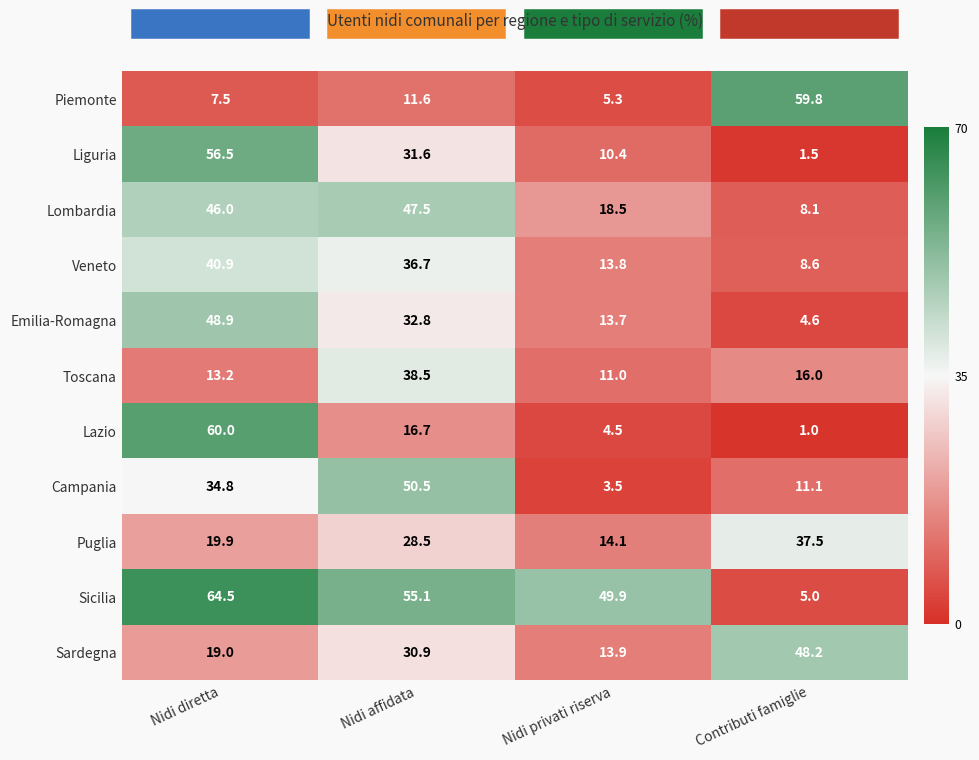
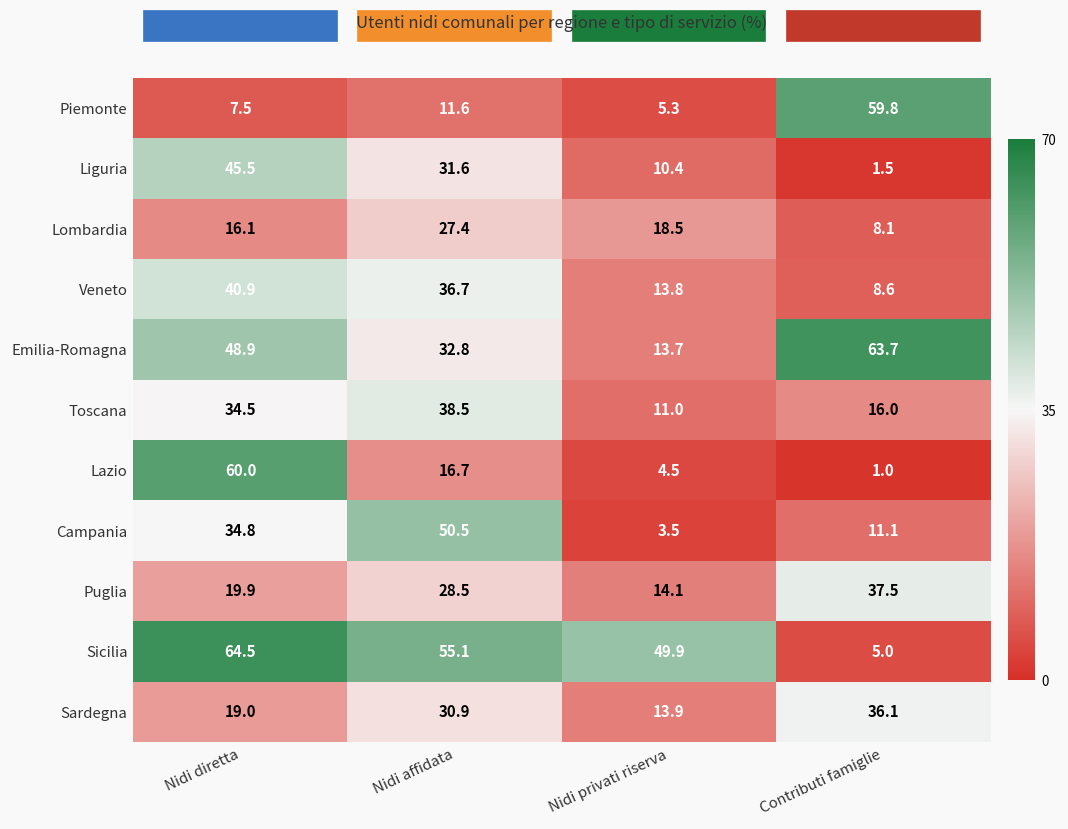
Liguria, Nidi diretta: 56.5 -> 45.5
Lombardia, Nidi diretta: 46.0 -> 16.1
Lombardia, Nidi affidata: 47.5 -> 27.4
Emilia-Romagna, Contributi famiglie: 4.6 -> 63.7
Toscana, Nidi diretta: 13.2 -> 34.5
Sardegna, Contributi famiglie: 48.2 -> 36.1
